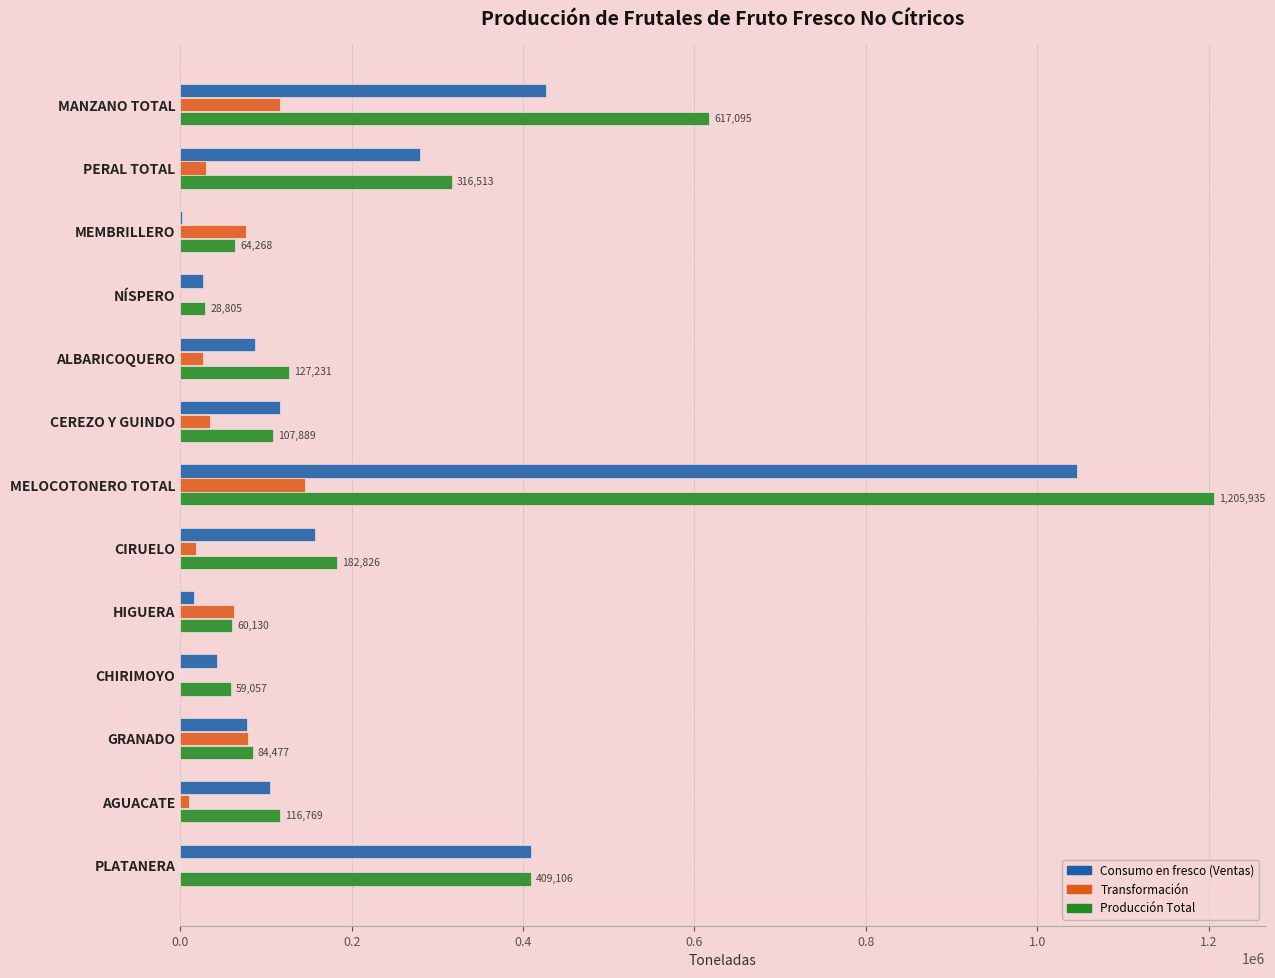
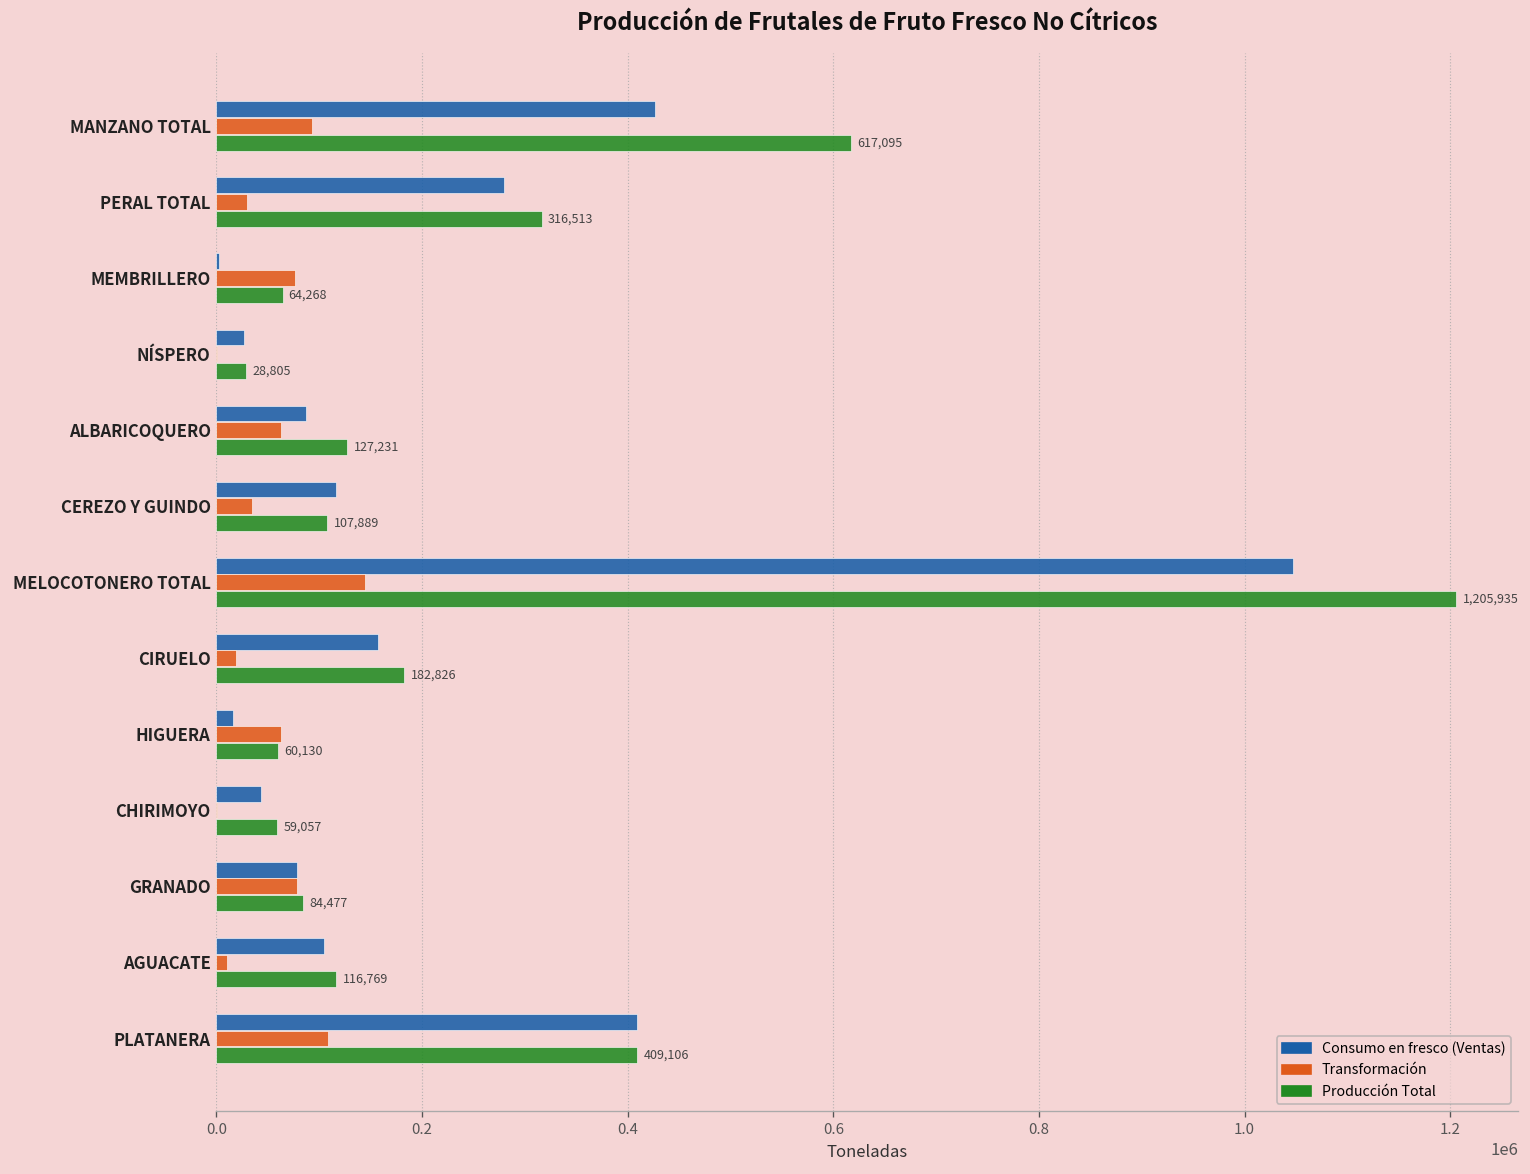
Transformación, MANZANO TOTAL: 120000 -> 90000
Transformación, ALBARICOQUERO: 30000 -> 60000
Transformación, PLATANERA: 0 -> 110000
